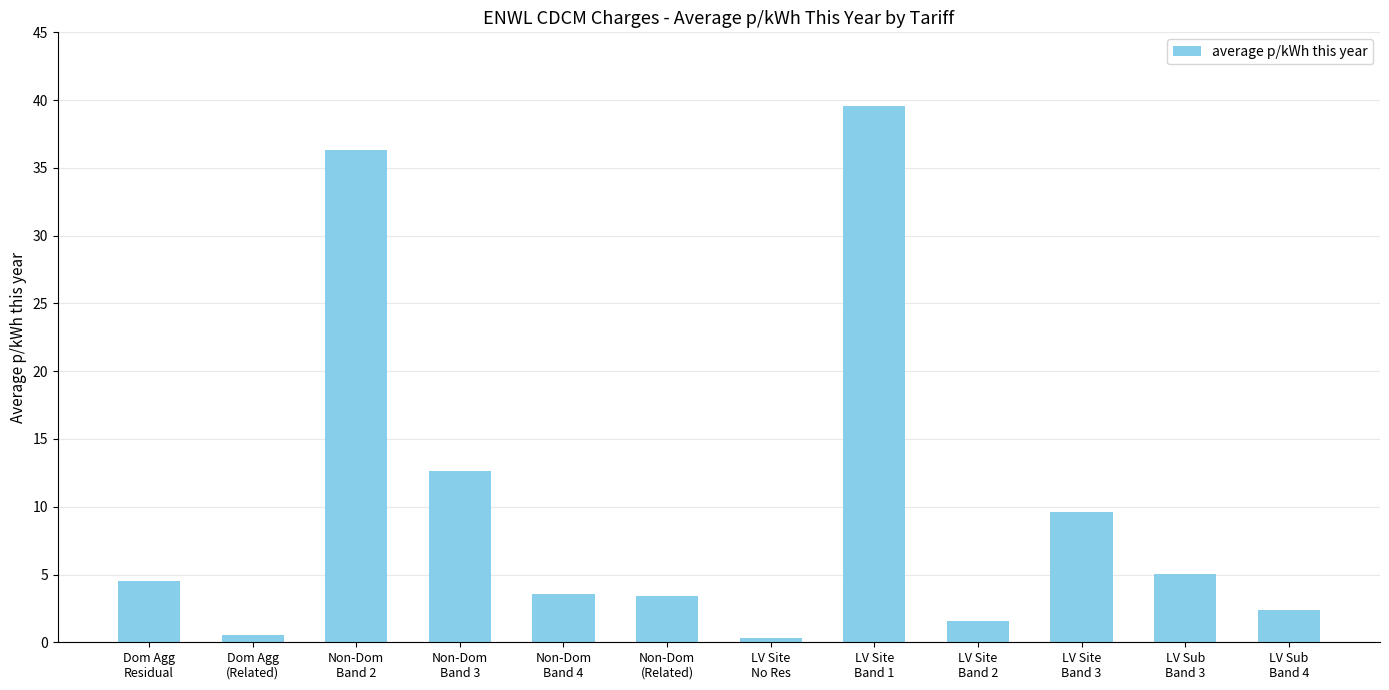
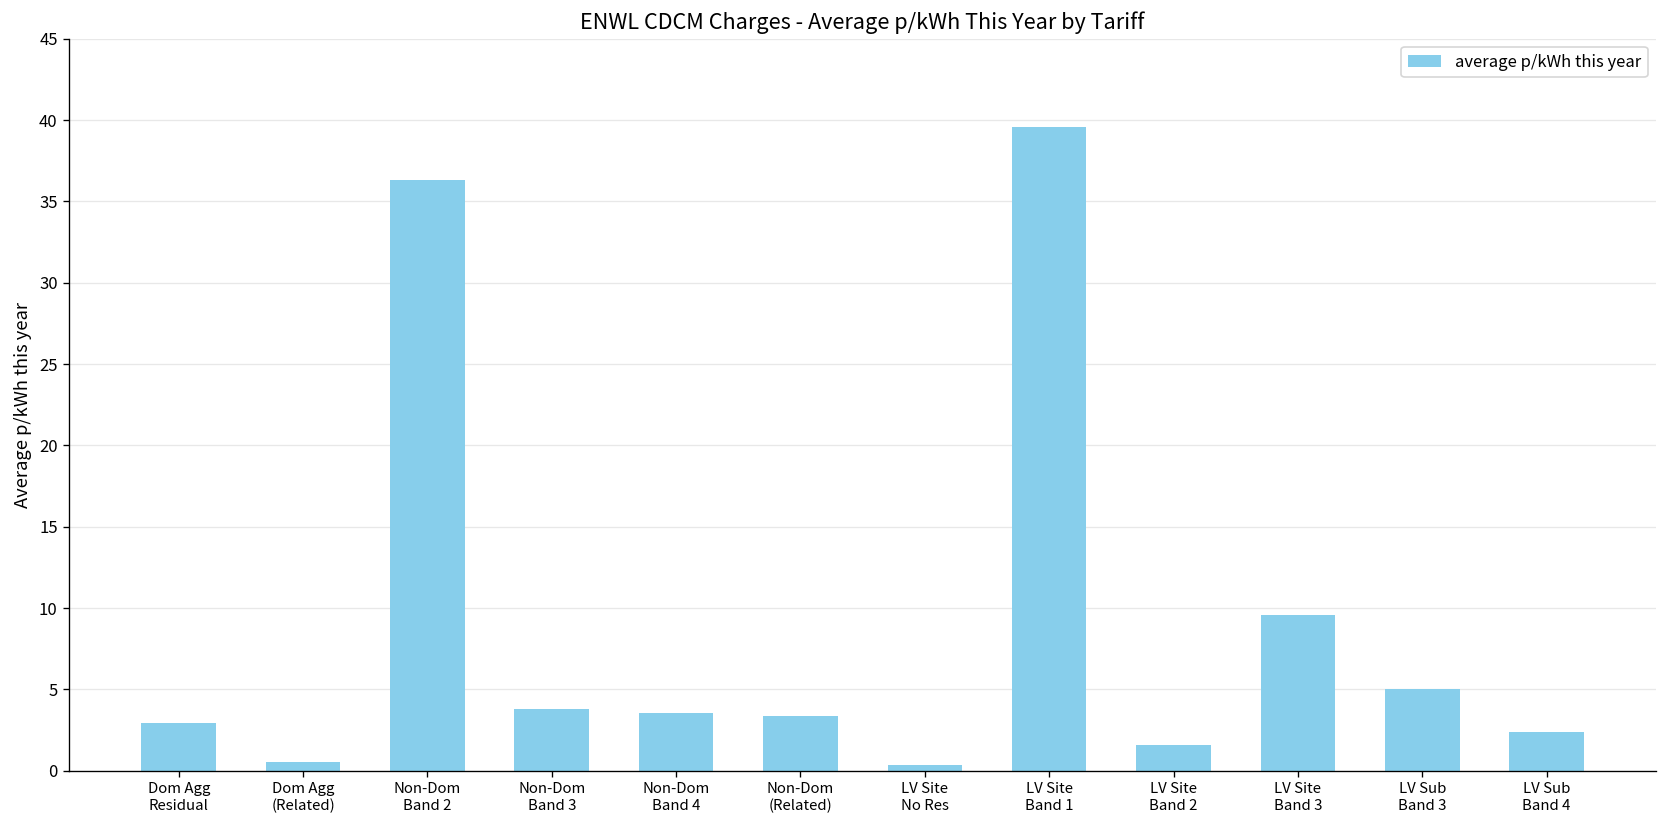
Dom Agg Residual: 4.5 -> 2.9
Non-Dom Band 3: 12.6 -> 3.8
